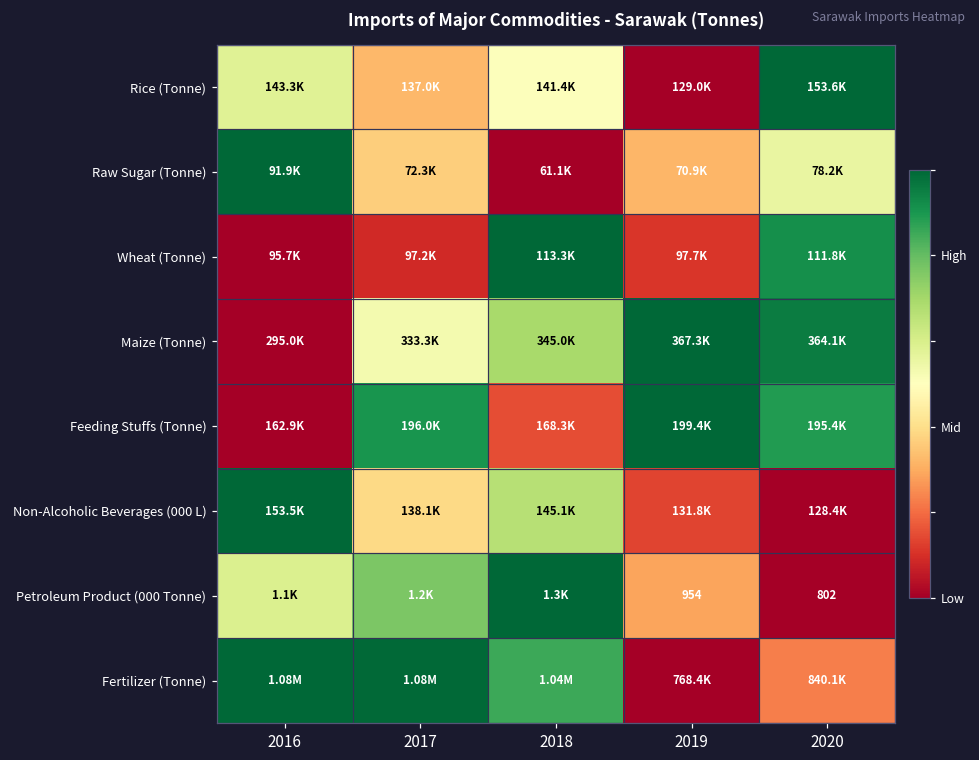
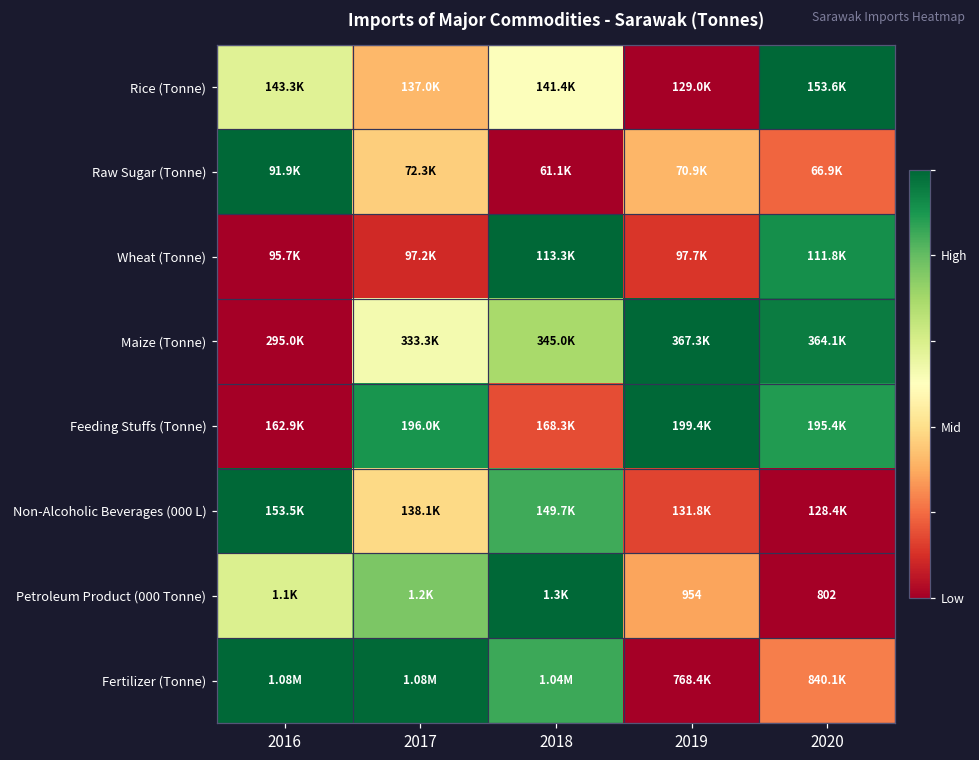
Raw Sugar (Tonne), 2020: 78.2K -> 66.9K
Non-Alcoholic Beverages (000 L), 2018: 145.1K -> 149.7K
